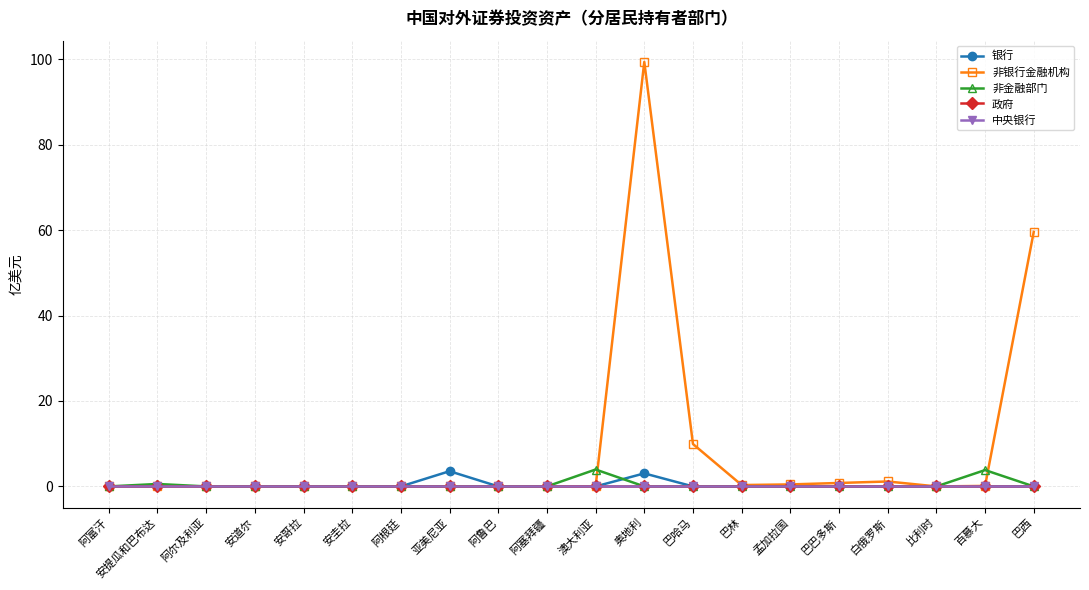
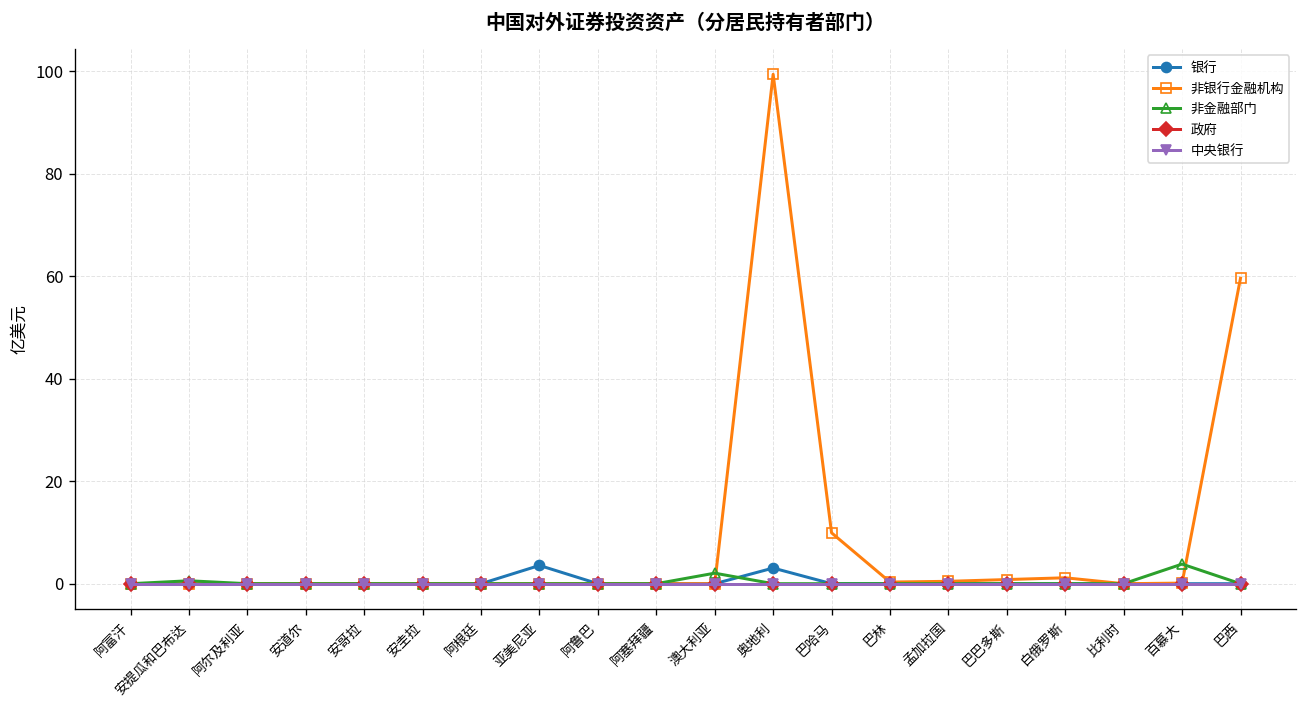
非金融部门, 澳大利亚: 4 -> 2
